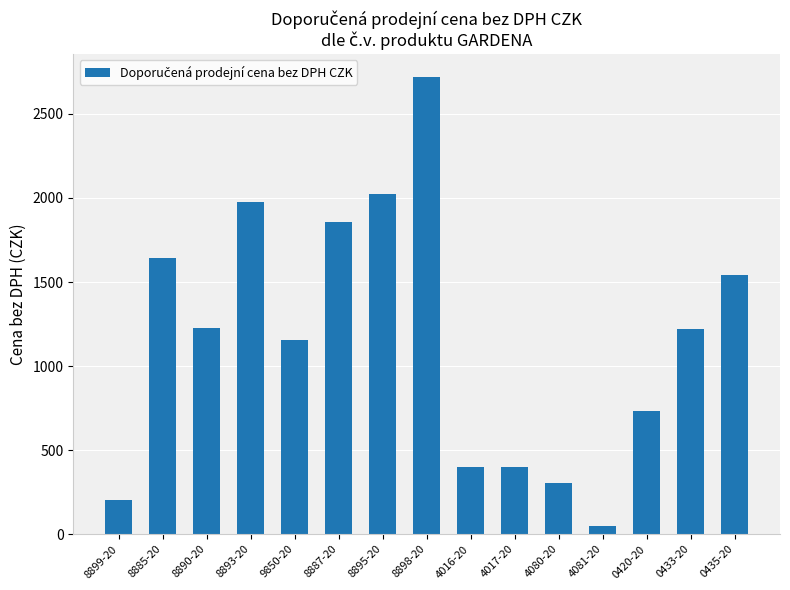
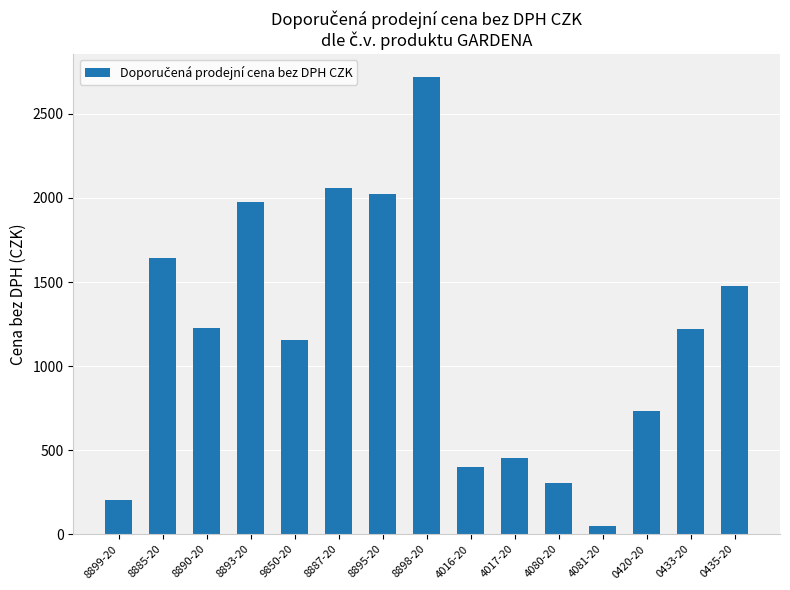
8887-20: 1860 -> 2060
4017-20: 400 -> 450
0435-20: 1540 -> 1480
